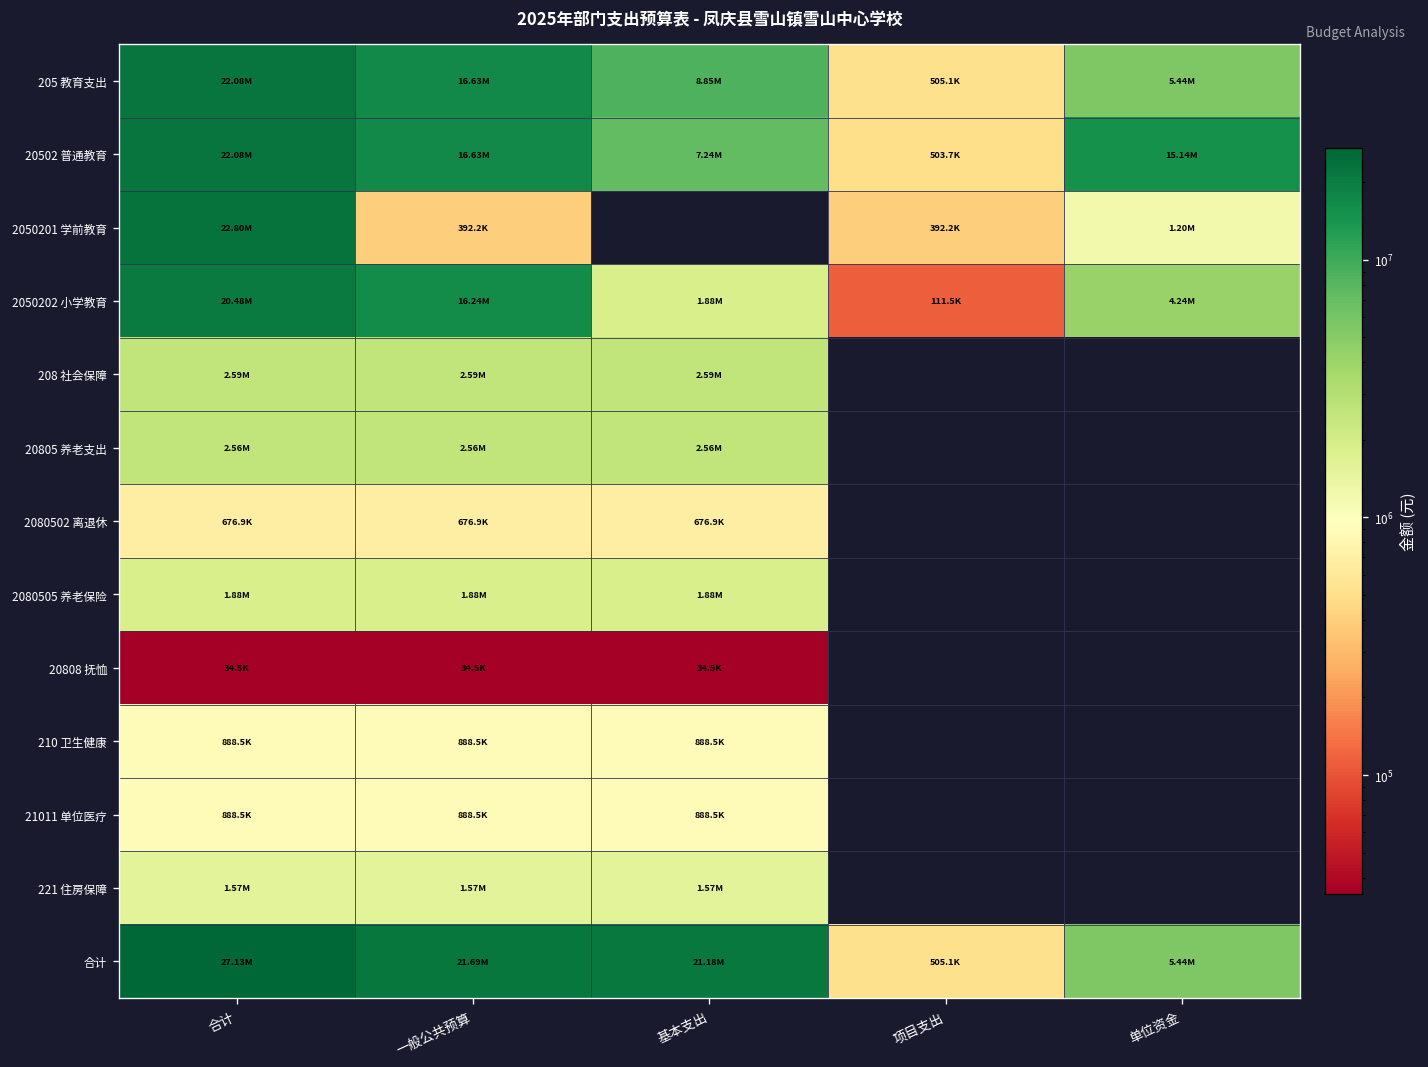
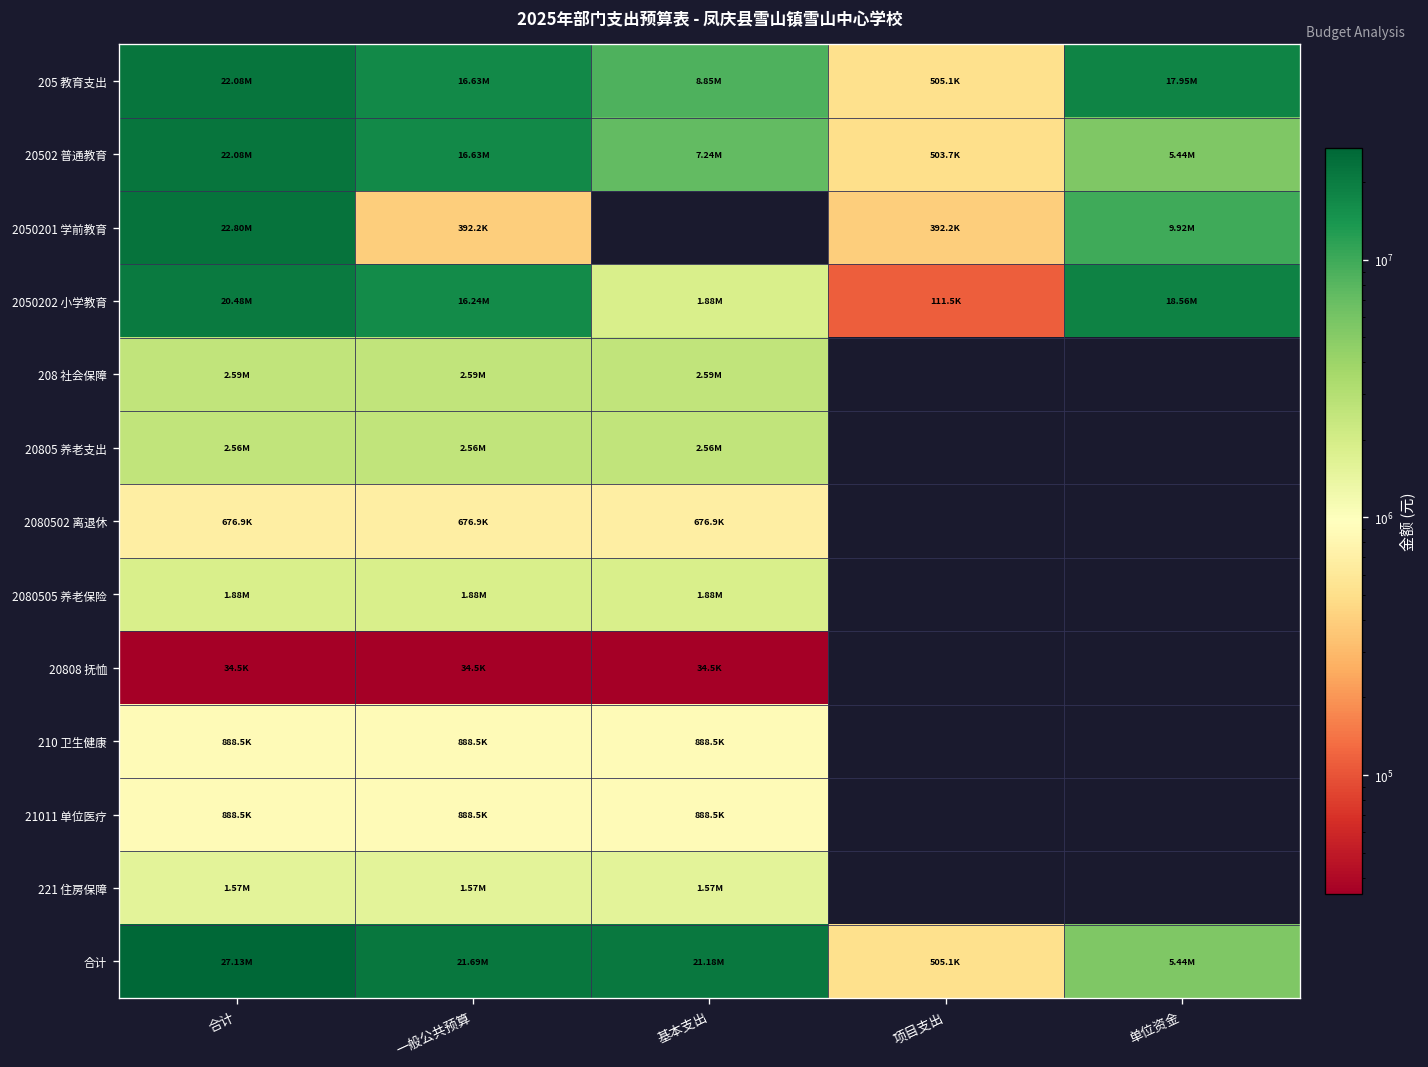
205 教育支出, 单位资金: 5.44M -> 17.95M
20502 普通教育, 单位资金: 15.14M -> 5.44M
2050201 学前教育, 单位资金: 1.20M -> 9.92M
2050202 小学教育, 单位资金: 4.24M -> 18.56M
